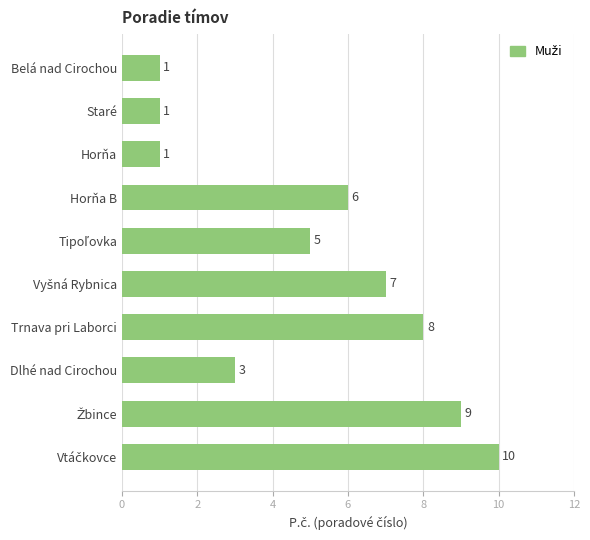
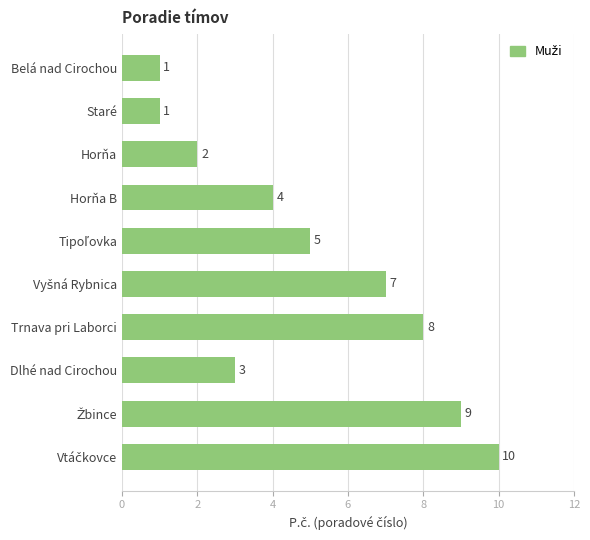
Horňa: 1 -> 2
Horňa B: 6 -> 4
